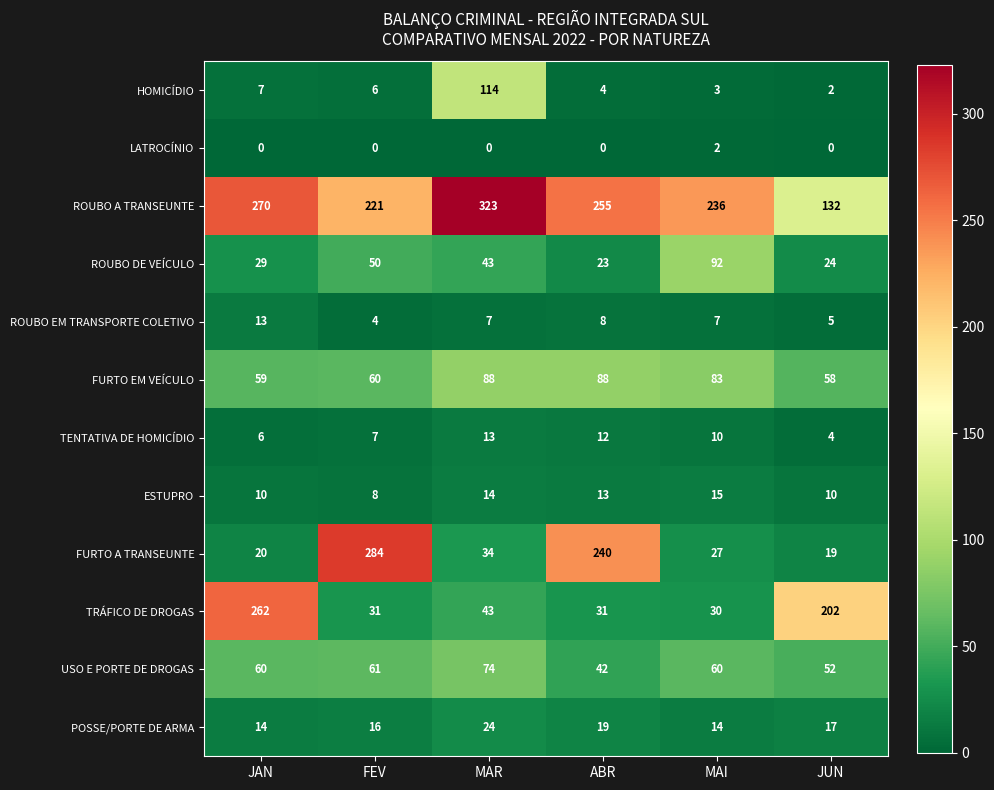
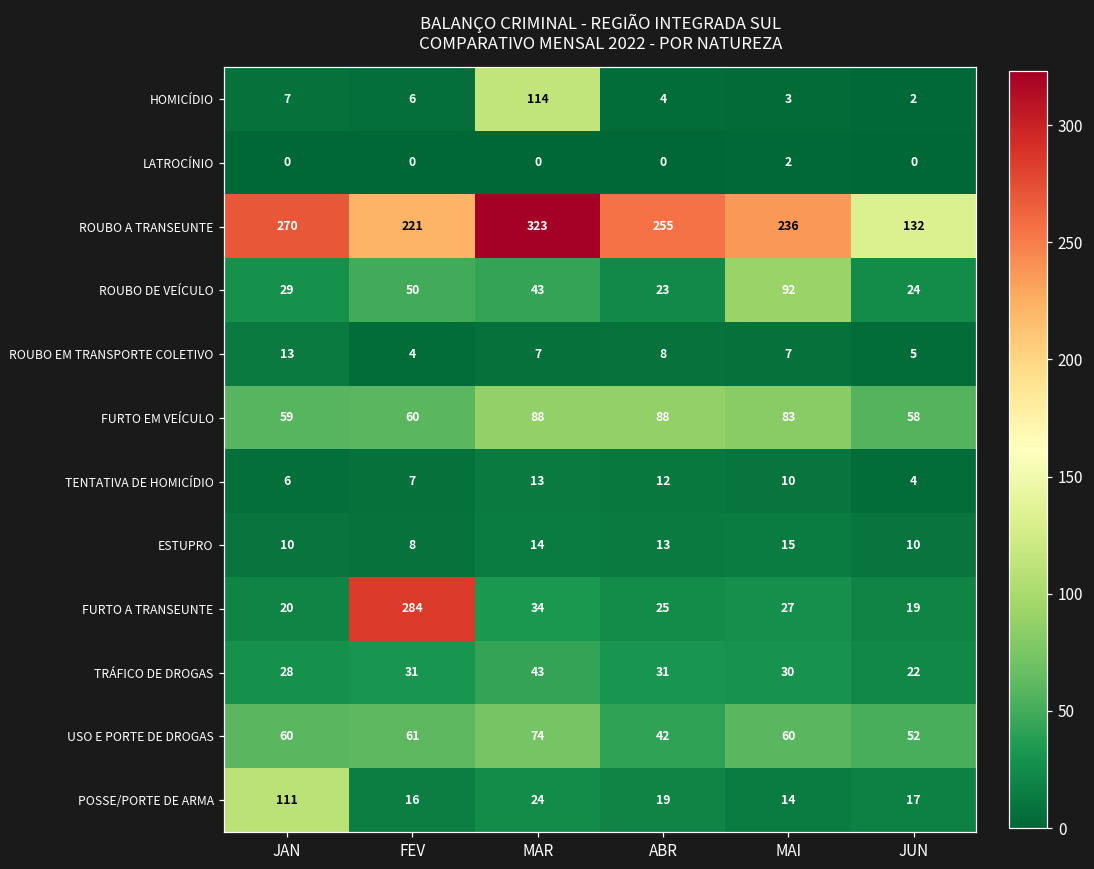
FURTO A TRANSEUNTE, ABR: 240 -> 25
TRÁFICO DE DROGAS, JAN: 262 -> 28
TRÁFICO DE DROGAS, JUN: 202 -> 22
POSSE/PORTE DE ARMA, JAN: 14 -> 111
